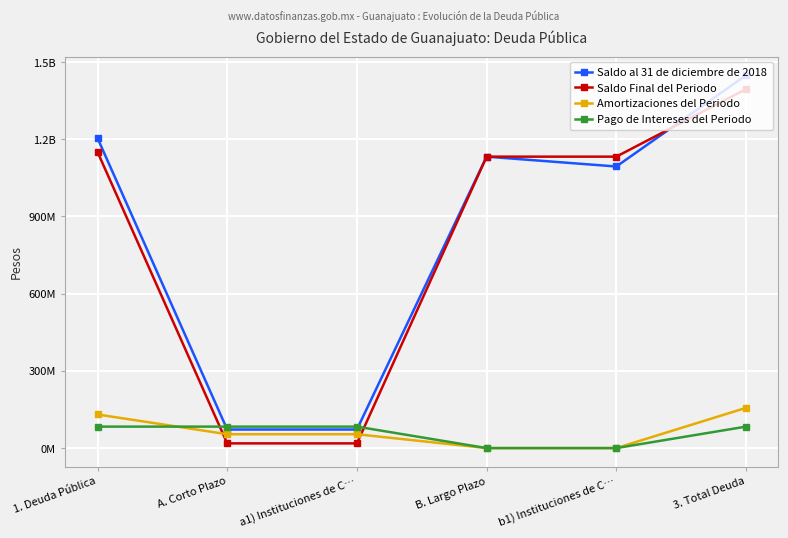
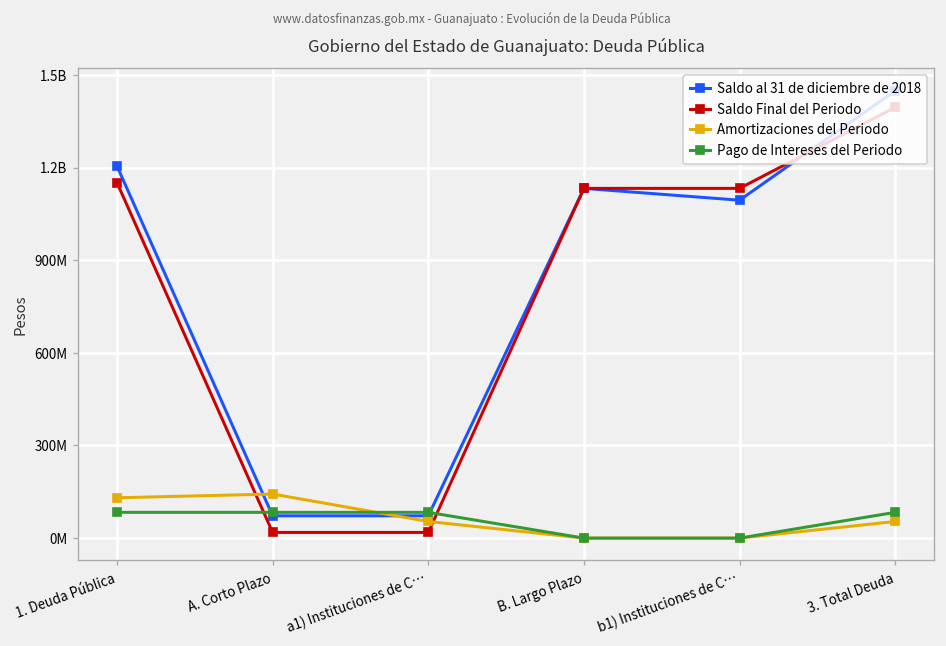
Amortizaciones del Periodo, A. Corto Plazo: 50000000 -> 140000000
Amortizaciones del Periodo, 3. Total Deuda: 160000000 -> 50000000
